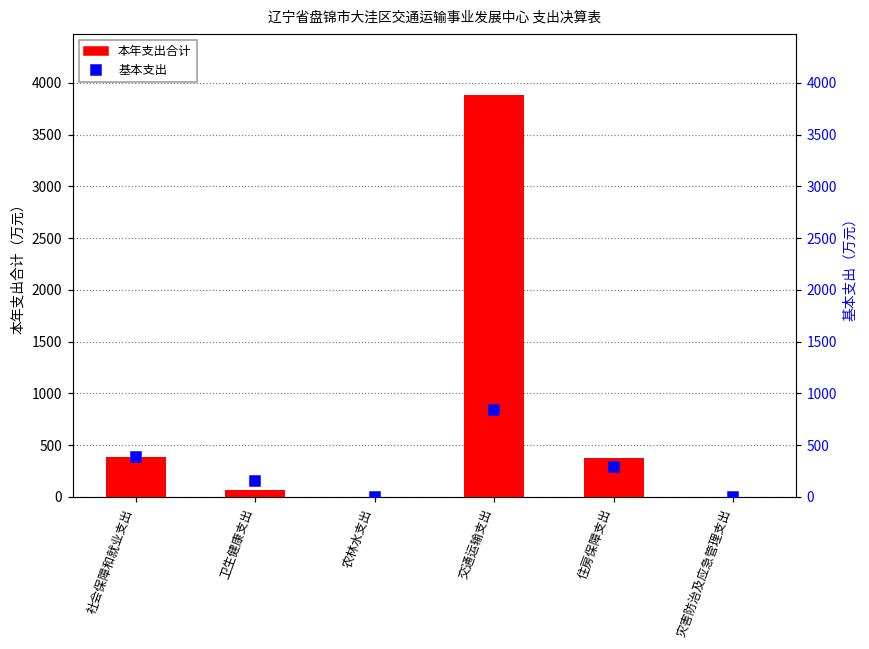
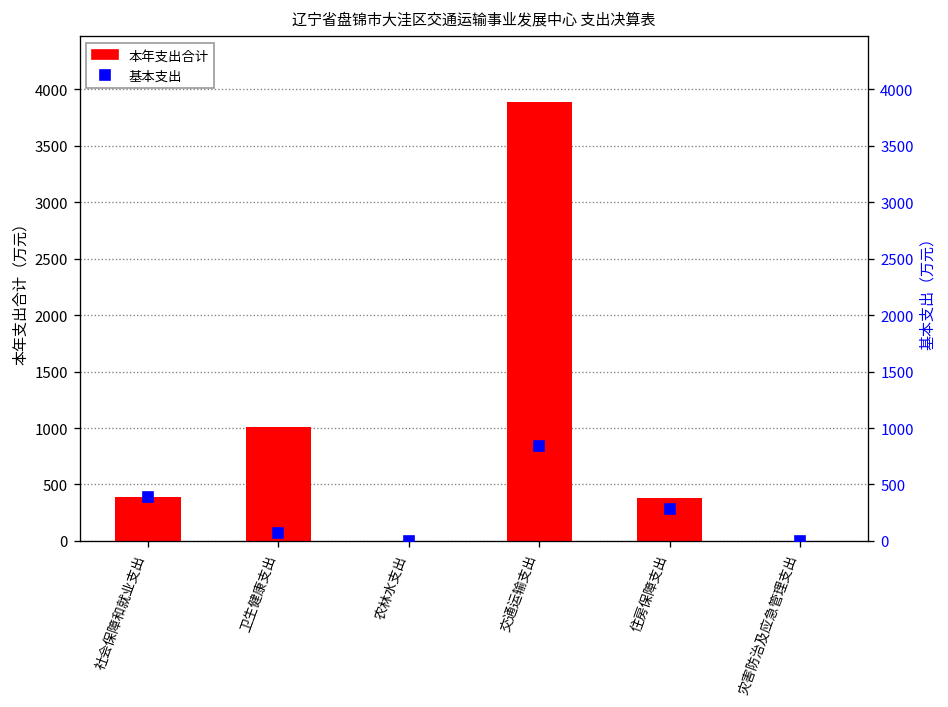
本年支出合计, 卫生健康支出: 100 -> 1000
基本支出, 卫生健康支出: 200 -> 100
